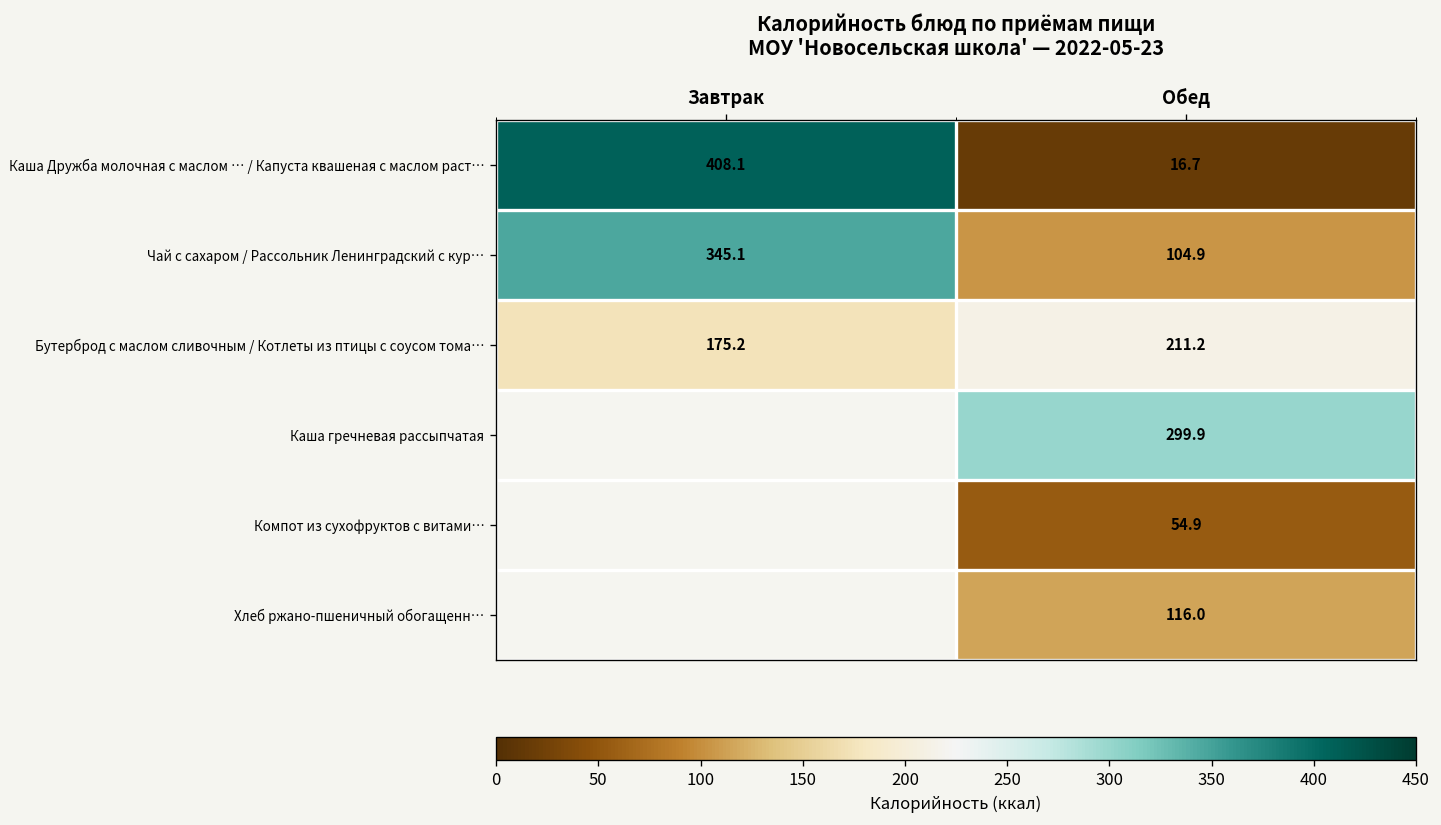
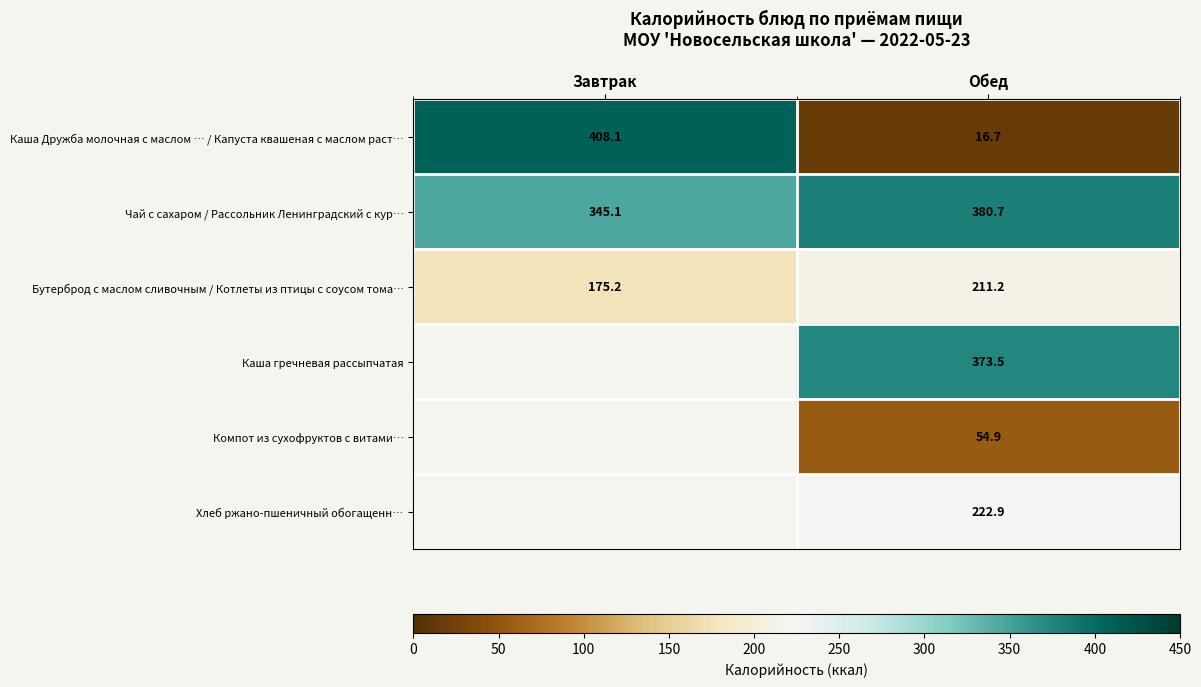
Чай с сахаром / Рассольник Ленинградский с кур…, Обед: 104.9 -> 380.7
Каша гречневая рассыпчатая, Обед: 299.9 -> 373.5
Хлеб ржано-пшеничный обогащенн…, Обед: 116.0 -> 222.9
